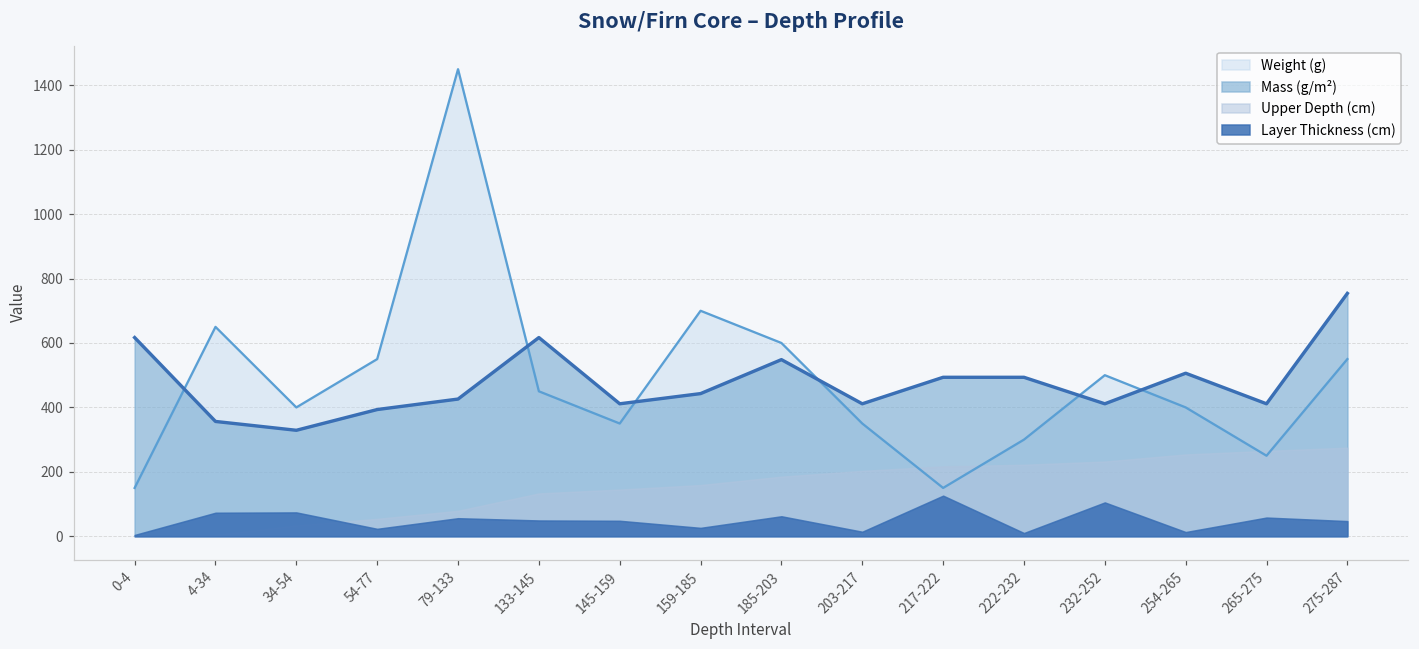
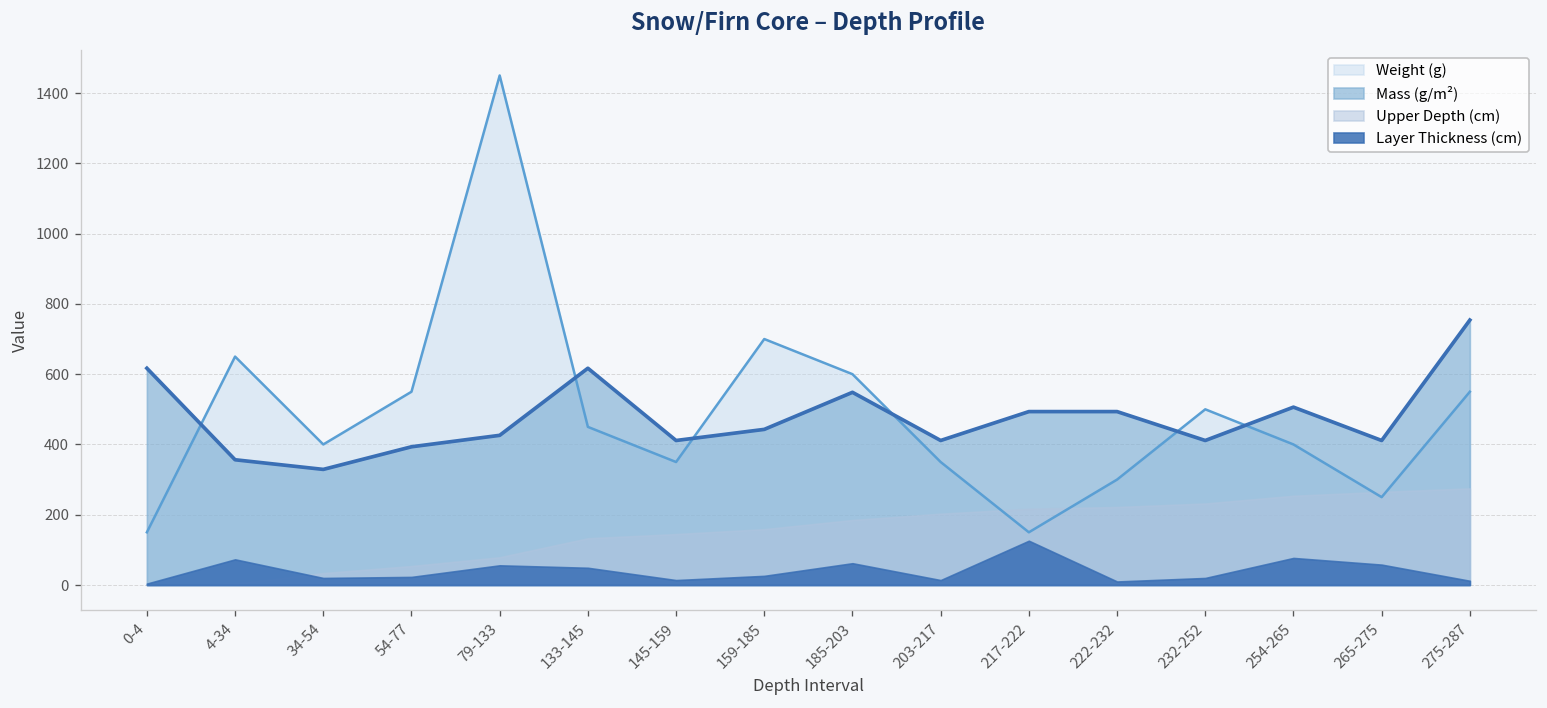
Layer Thickness (cm), 34-54: 70 -> 20
Layer Thickness (cm), 145-159: 50 -> 10
Layer Thickness (cm), 232-252: 110 -> 20
Layer Thickness (cm), 254-265: 10 -> 80
Layer Thickness (cm), 275-287: 50 -> 10
